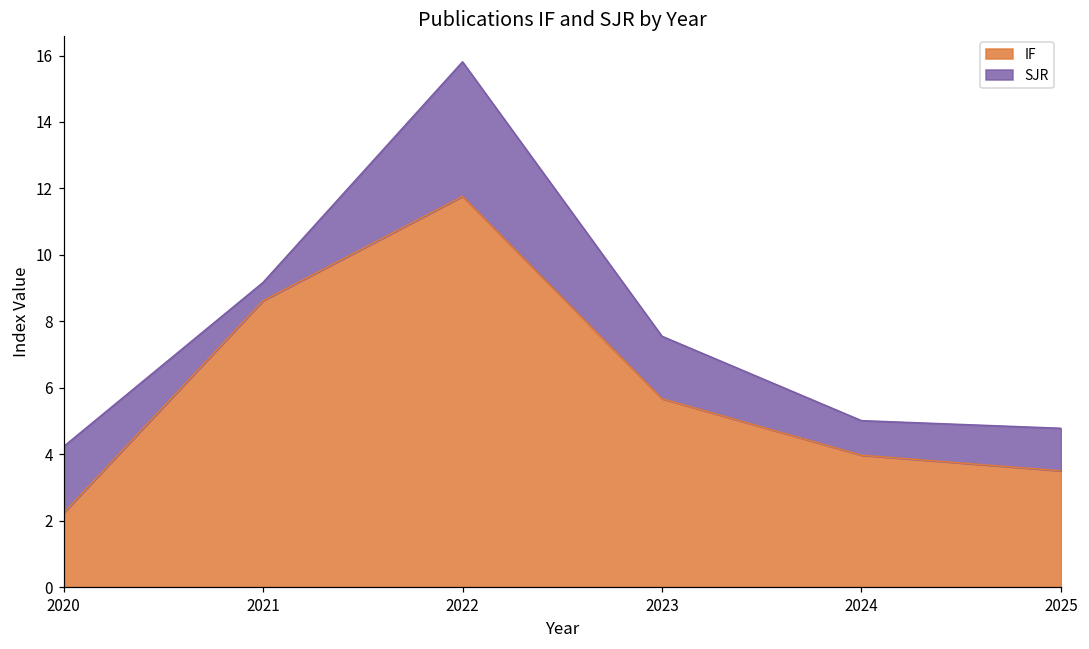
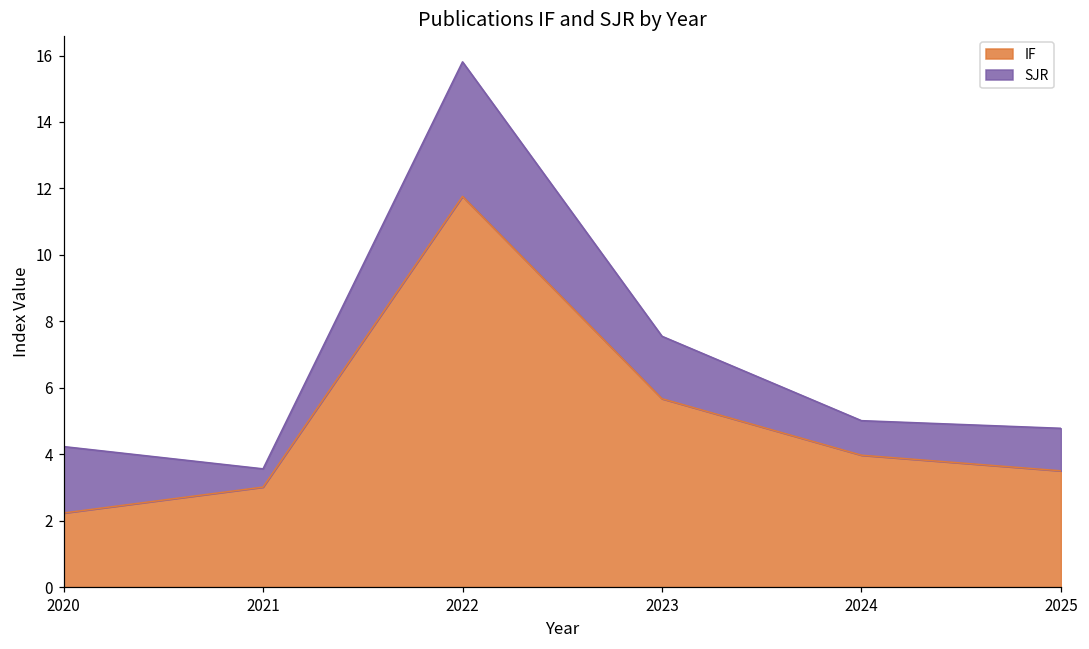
IF, 2021: 8.6 -> 3.0
